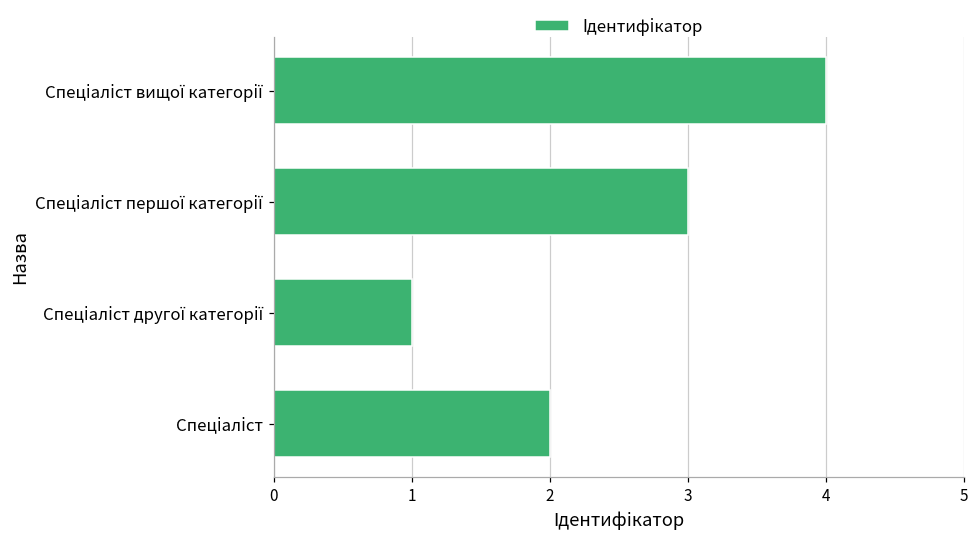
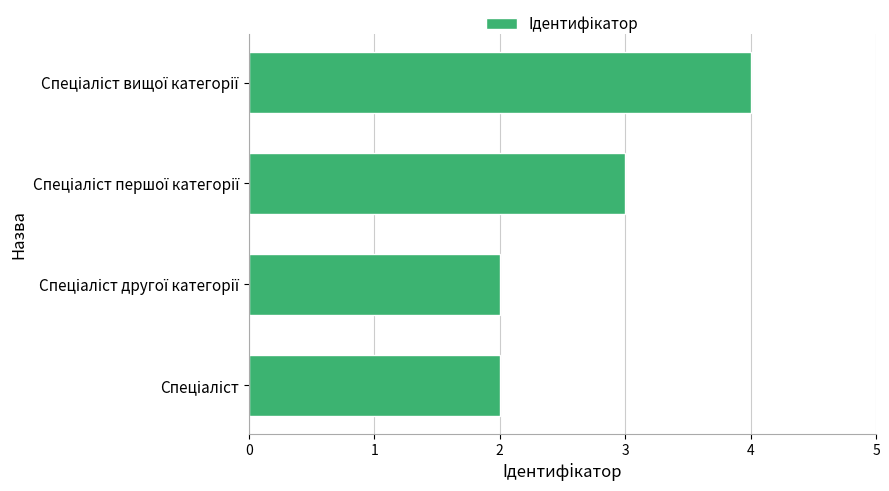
Спеціаліст другої категорії: 1 -> 2
